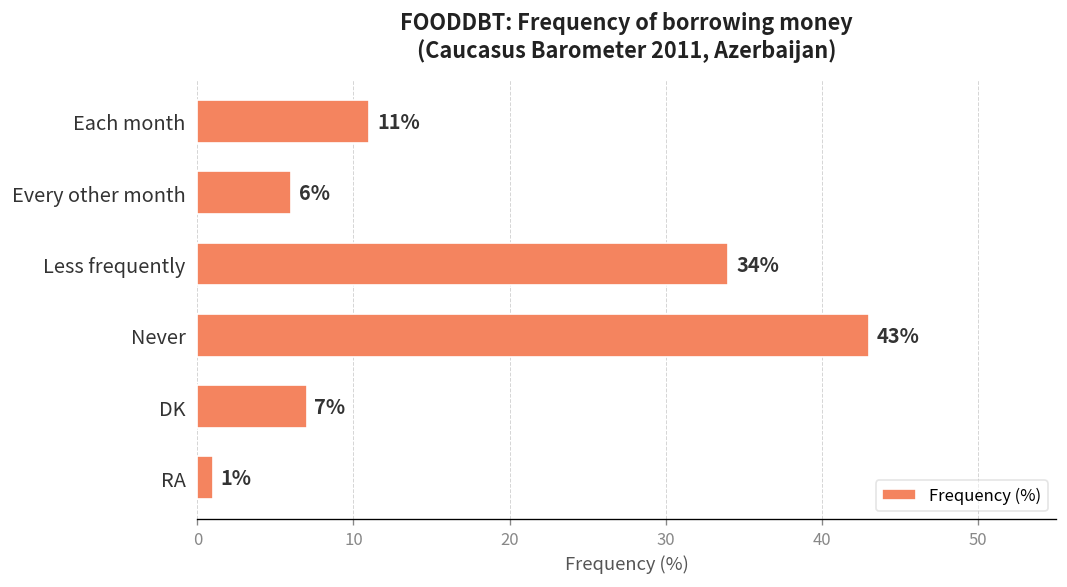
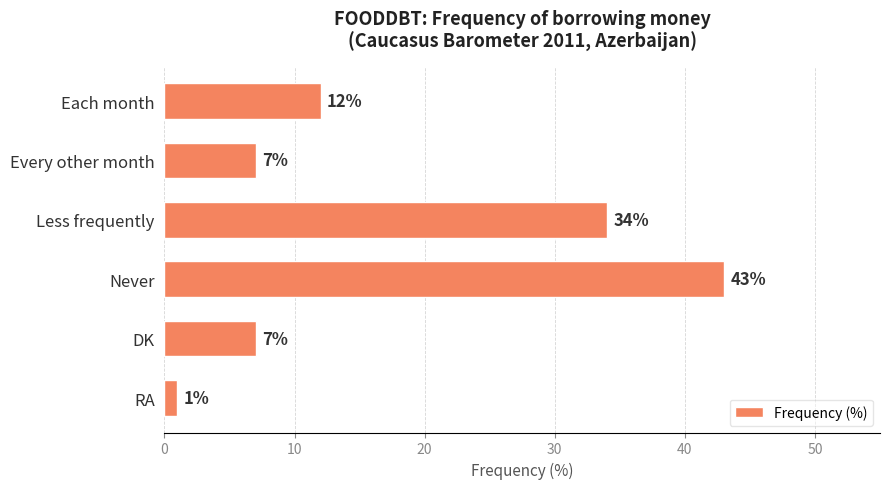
Each month: 11% -> 12%
Every other month: 6% -> 7%
